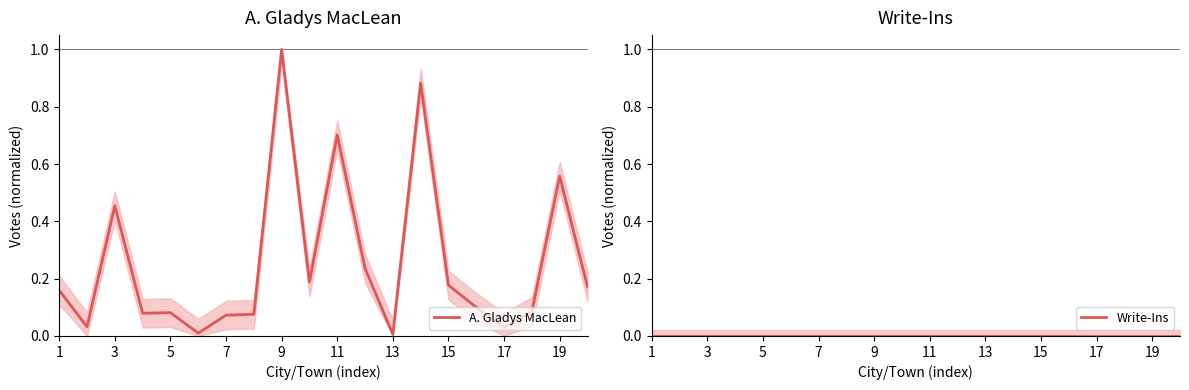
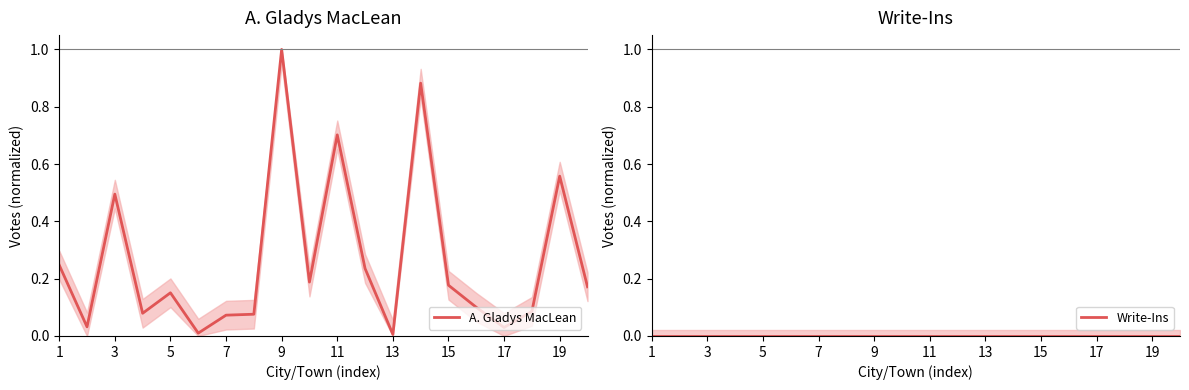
A. Gladys MacLean, A. Gladys MacLean, 1: 0.16 -> 0.25
A. Gladys MacLean, A. Gladys MacLean, 3: 0.45 -> 0.50
A. Gladys MacLean, A. Gladys MacLean, 5: 0.08 -> 0.15
